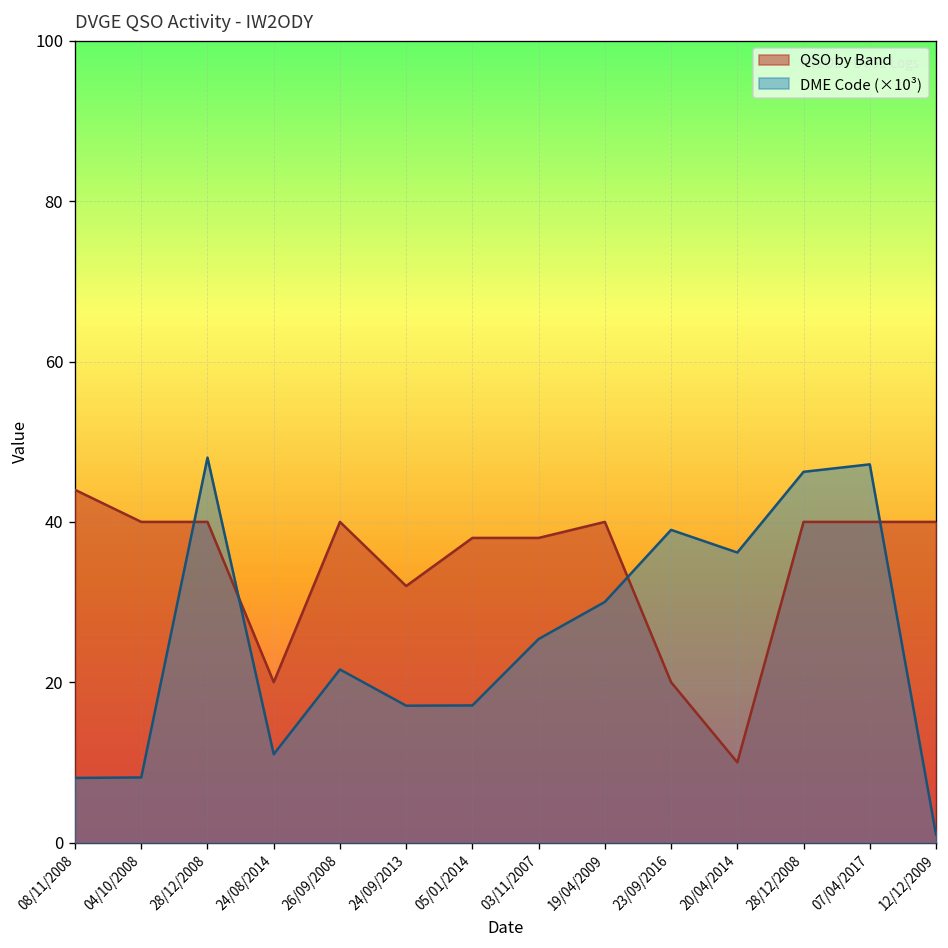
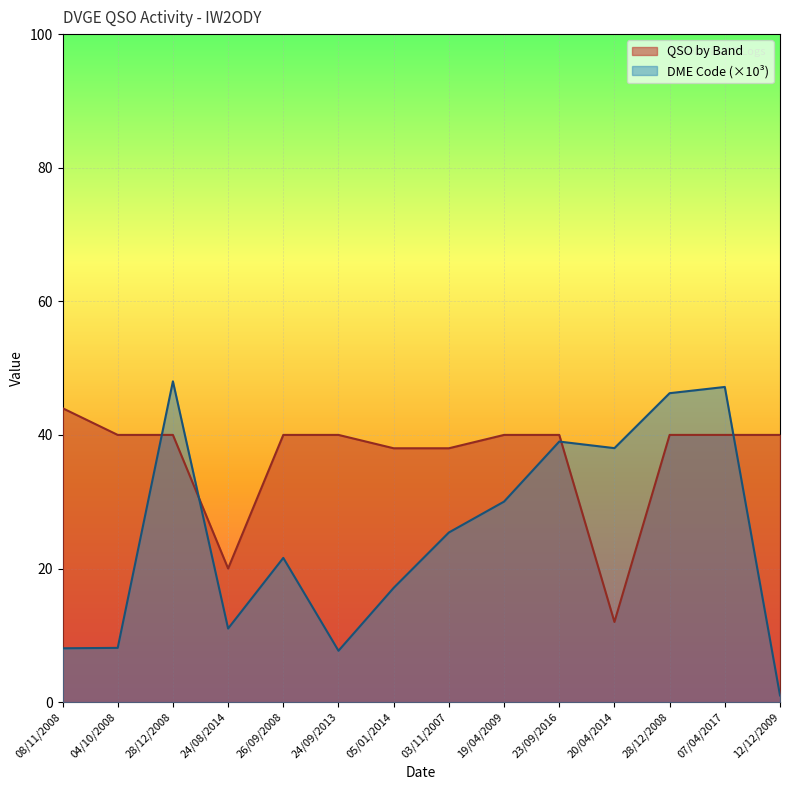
QSO by Band, 24/09/2013: 32 -> 40
DME Code (×10³), 24/09/2013: 17 -> 8
QSO by Band, 23/09/2016: 20 -> 40
QSO by Band, 20/04/2014: 10 -> 12
DME Code (×10³), 20/04/2014: 36 -> 38
